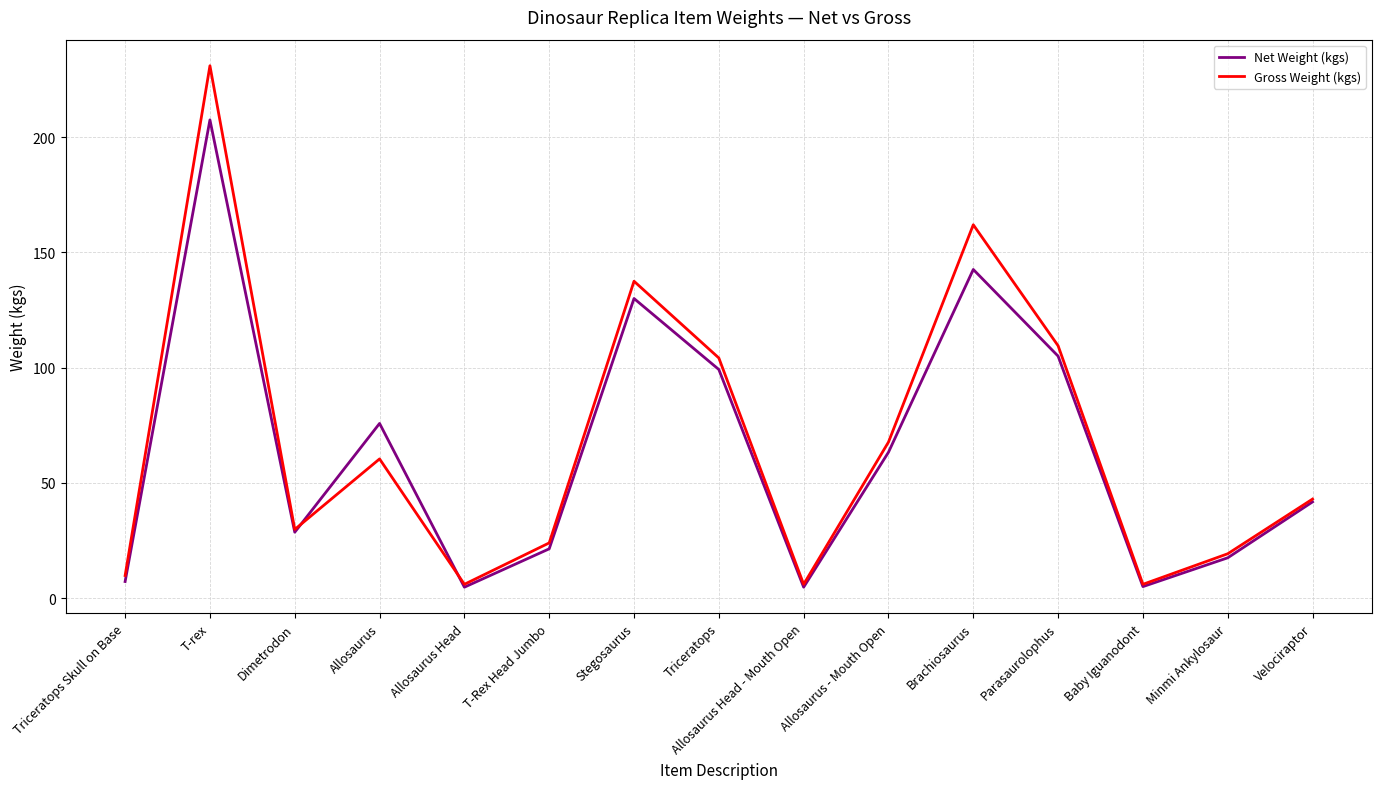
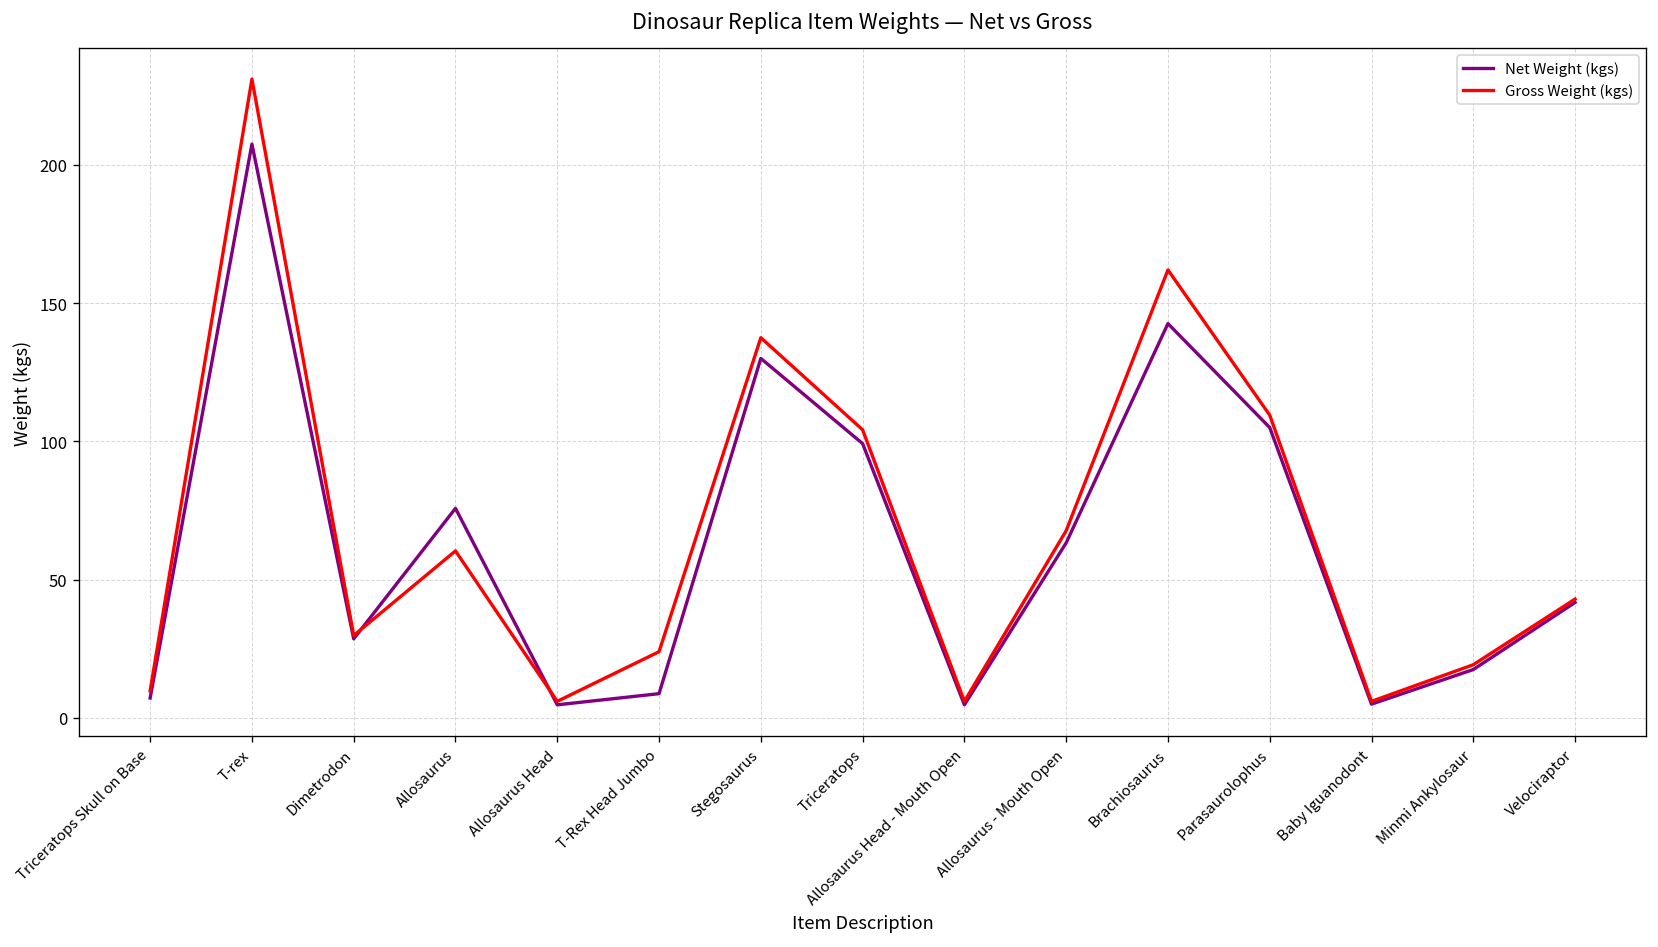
Net Weight (kgs), T-Rex Head Jumbo: 21 -> 9
